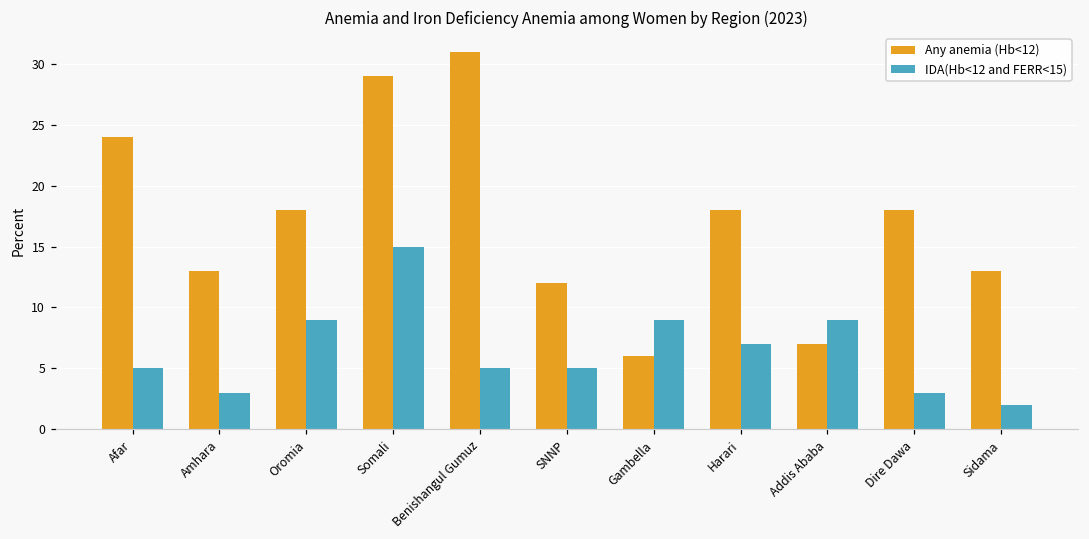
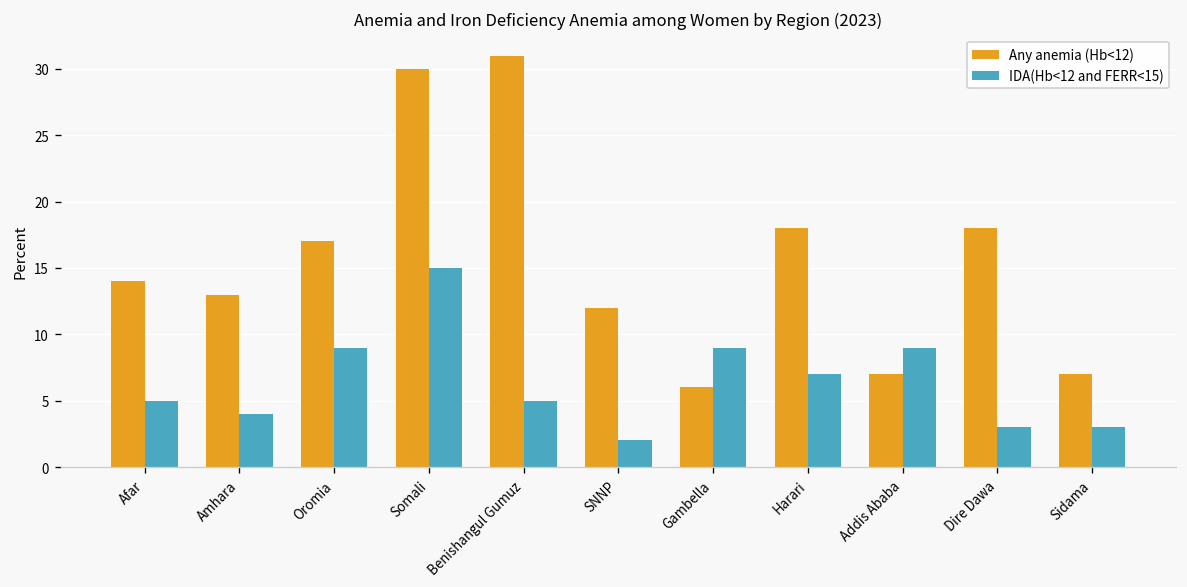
Any anemia (Hb<12), Afar: 24 -> 14
IDA(Hb<12 and FERR<15), Amhara: 3 -> 4
Any anemia (Hb<12), Oromia: 18 -> 17
Any anemia (Hb<12), Somali: 29 -> 30
IDA(Hb<12 and FERR<15), SNNP: 5 -> 2
Any anemia (Hb<12), Sidama: 13 -> 7
IDA(Hb<12 and FERR<15), Sidama: 2 -> 3
